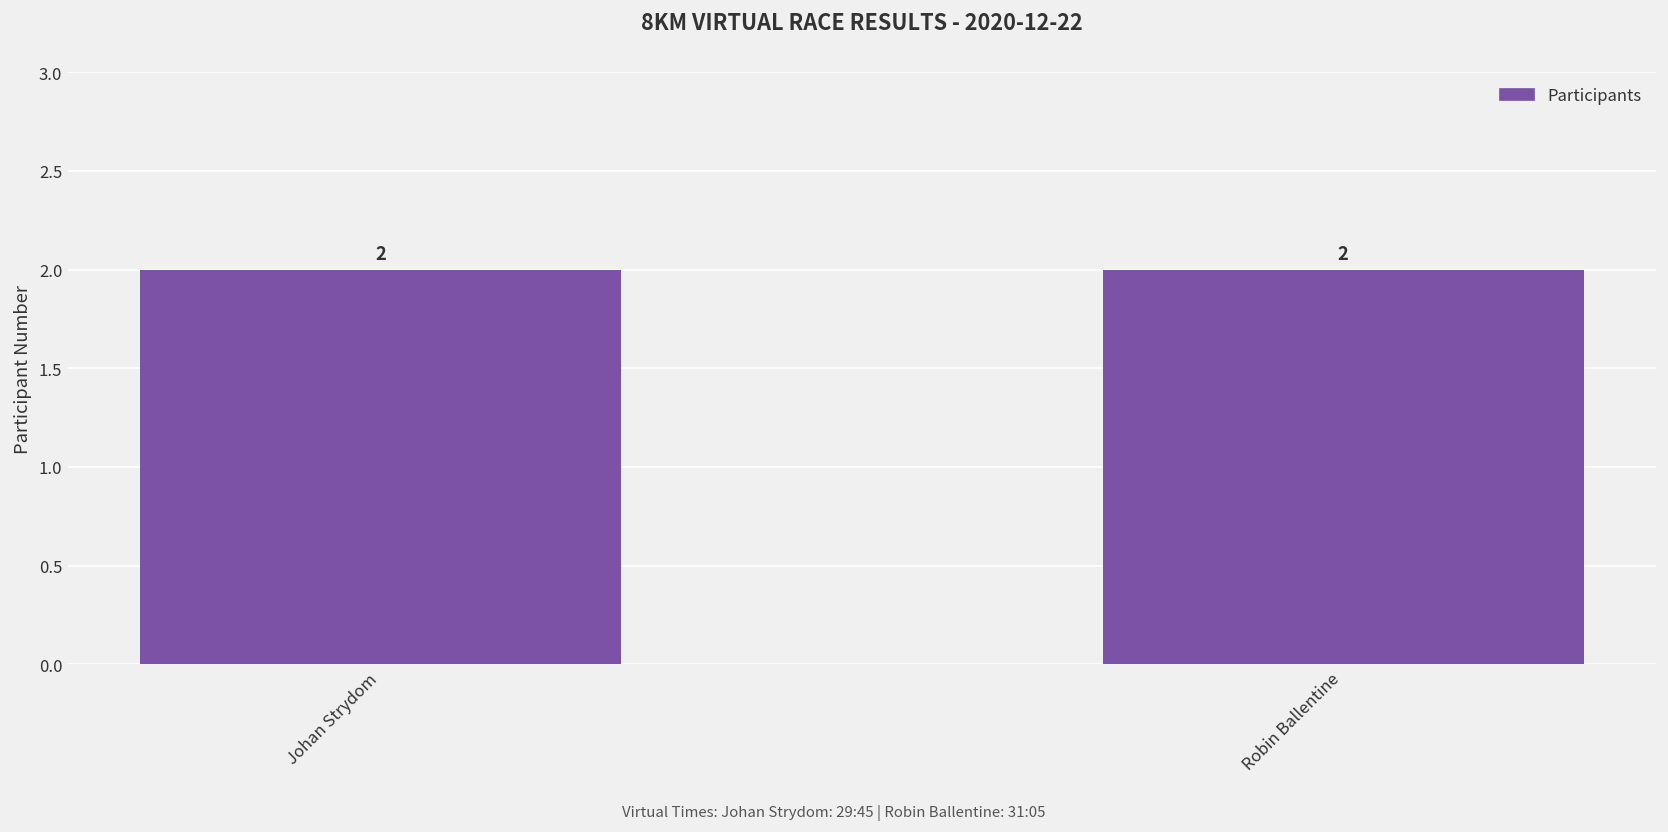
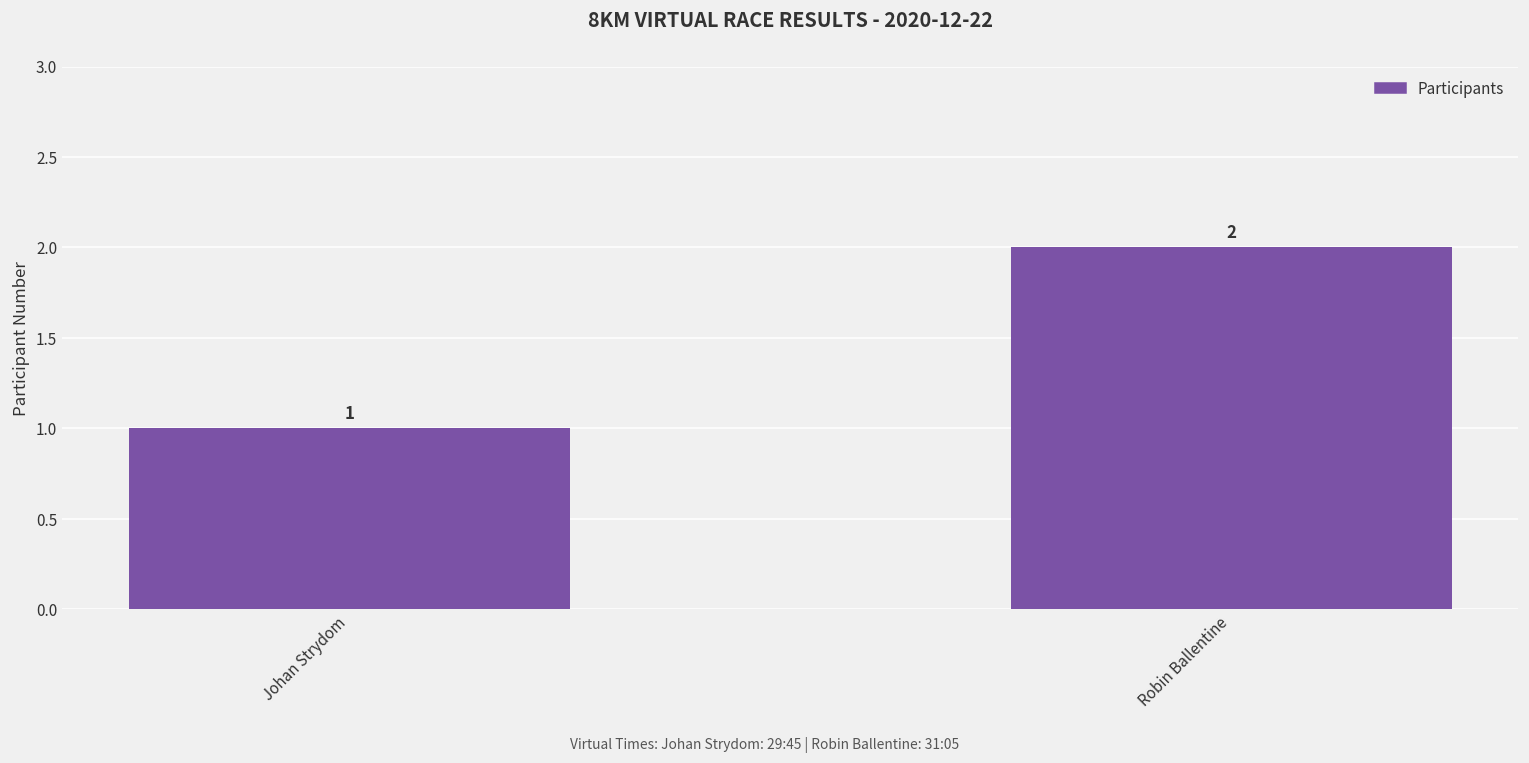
Johan Strydom: 2 -> 1
